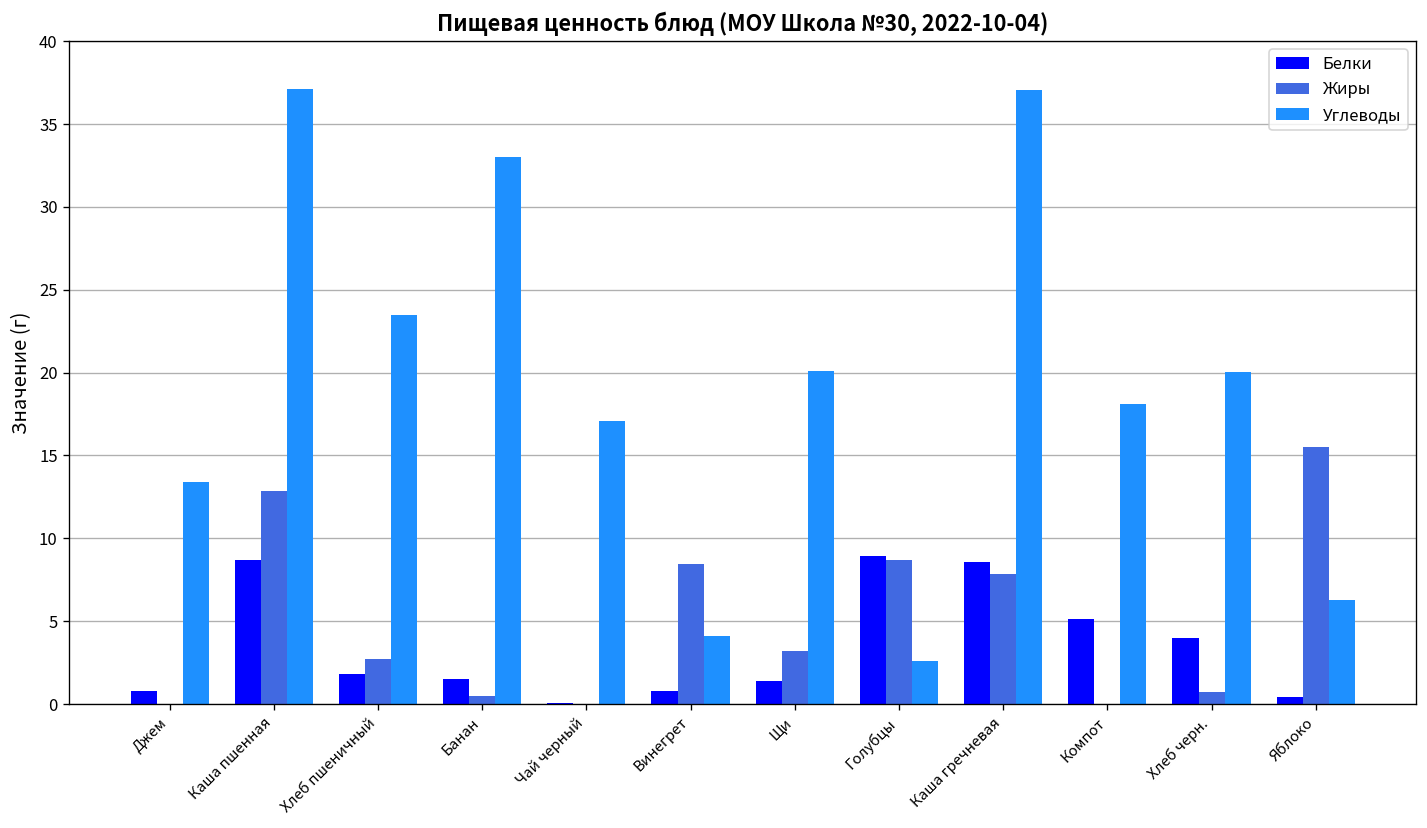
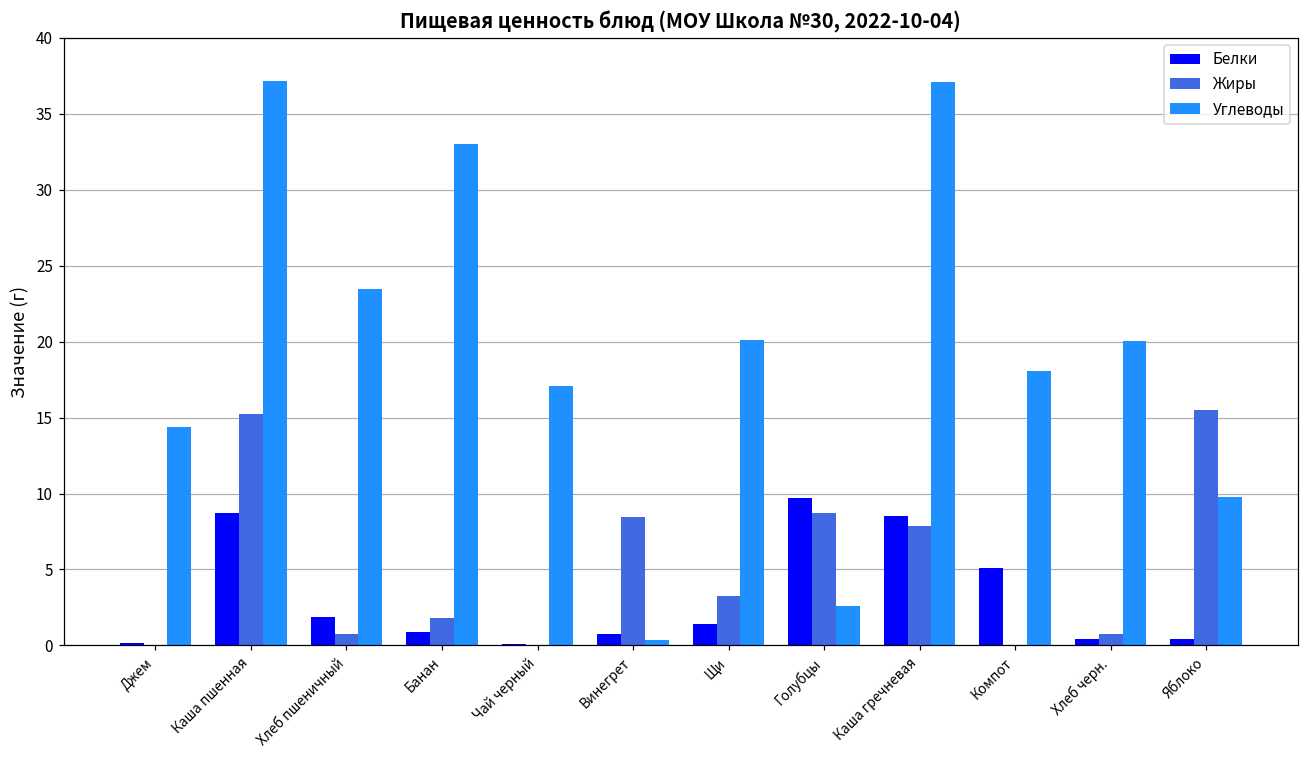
Белки, Джем: 0.8 -> 0.1
Углеводы, Джем: 13.4 -> 14.4
Жиры, Каша пшенная: 12.9 -> 15.2
Жиры, Хлеб пшеничный: 2.7 -> 0.7
Белки, Банан: 1.5 -> 0.9
Жиры, Банан: 0.5 -> 1.8
Углеводы, Винегрет: 4.1 -> 0.4
Белки, Голубцы: 8.9 -> 9.7
Белки, Хлеб черн.: 4.0 -> 0.4
Углеводы, Яблоко: 6.3 -> 9.8
